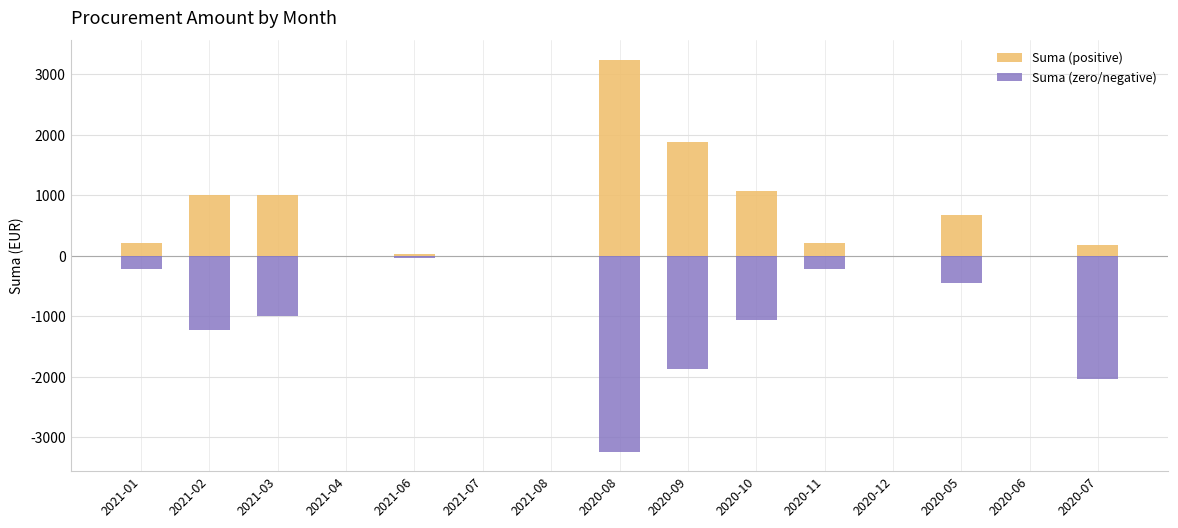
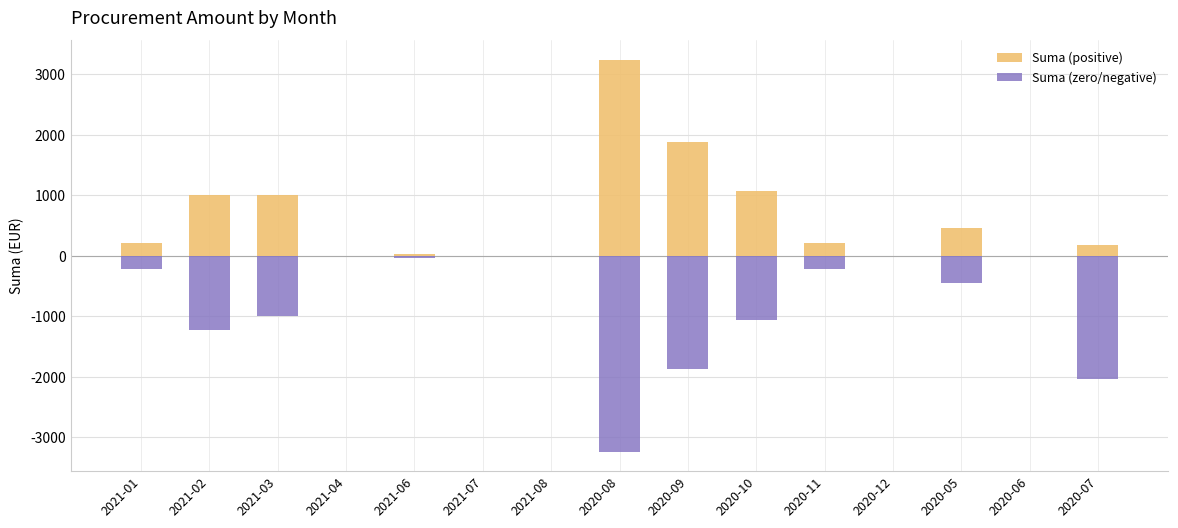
Suma (positive), 2020-05: 700 -> 500
